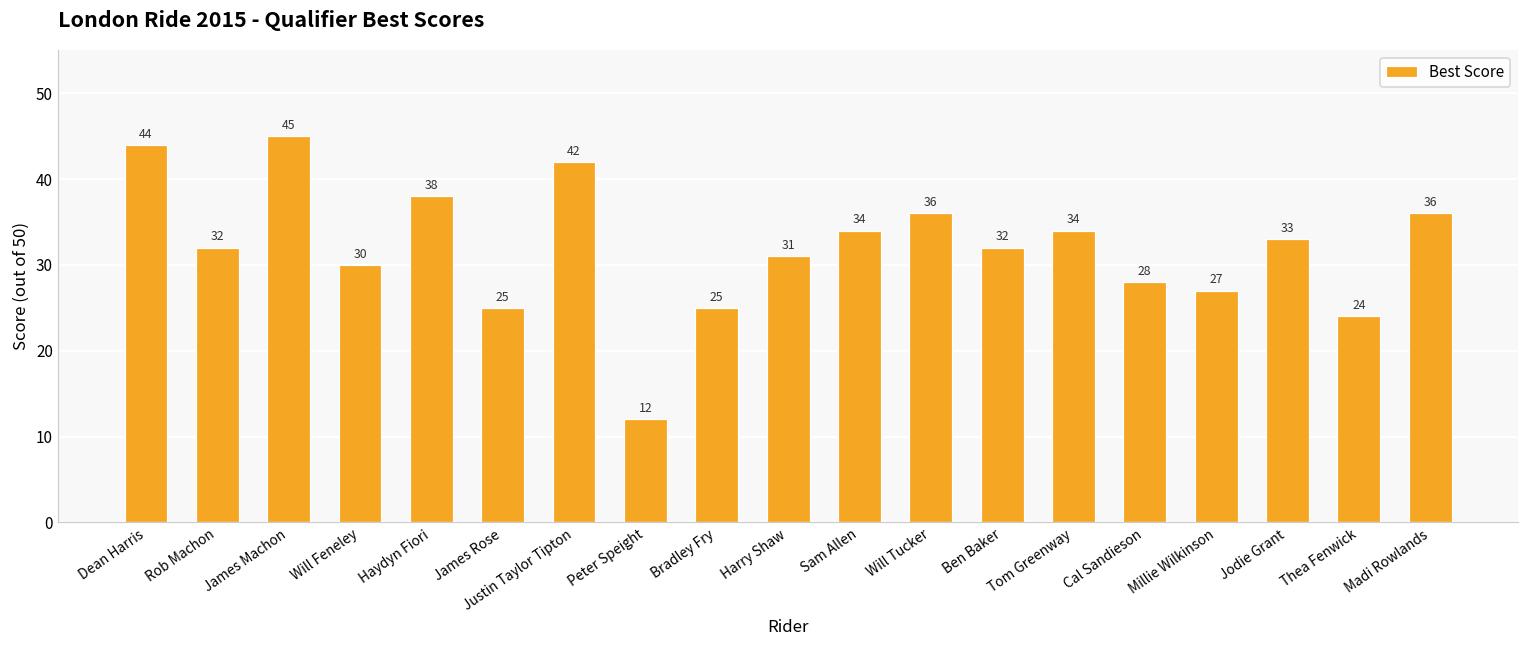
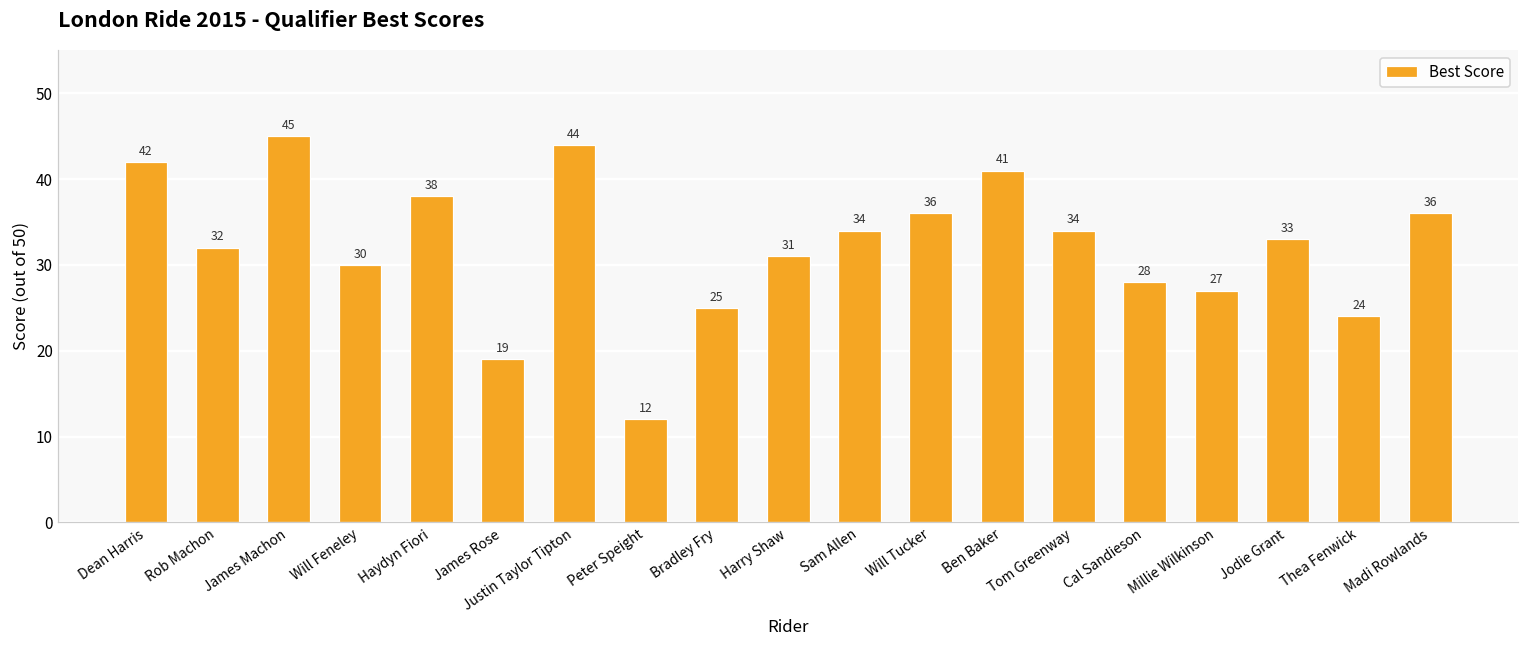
Dean Harris: 44 -> 42
James Rose: 25 -> 19
Justin Taylor Tipton: 42 -> 44
Ben Baker: 32 -> 41
